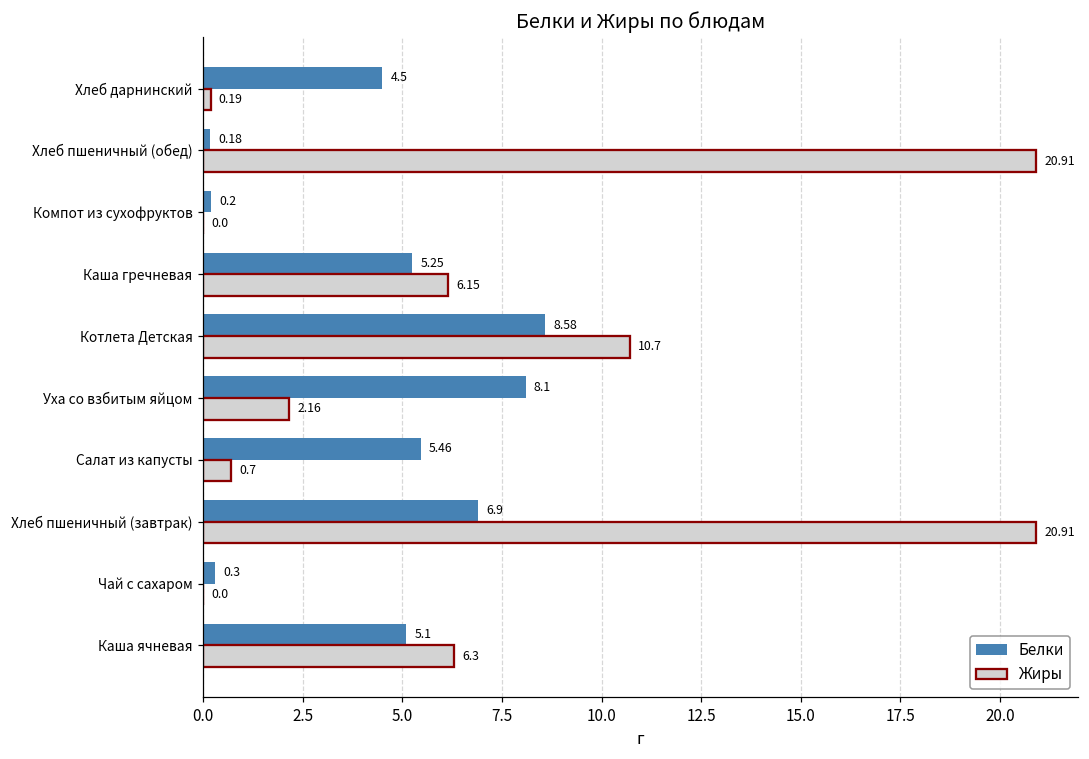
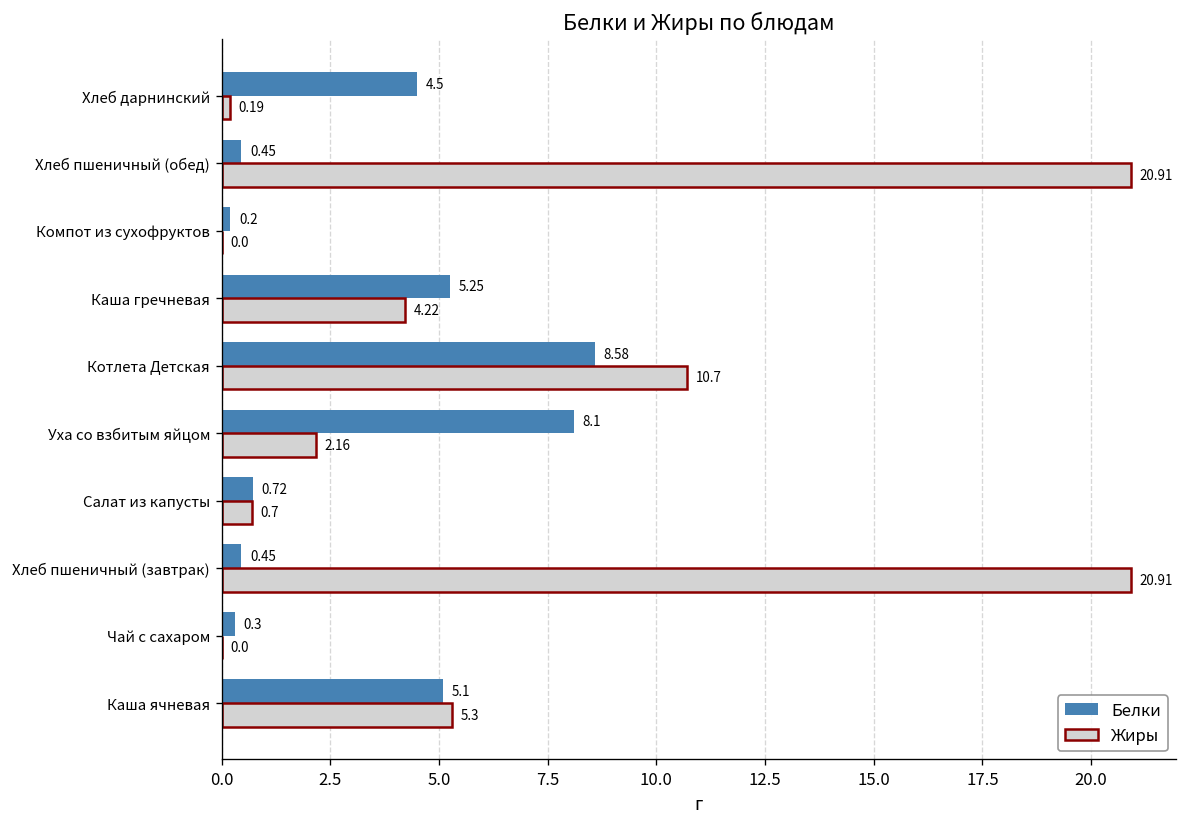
Белки, Хлеб пшеничный (обед): 0.18 -> 0.45
Жиры, Каша гречневая: 6.15 -> 4.22
Белки, Салат из капусты: 5.46 -> 0.72
Белки, Хлеб пшеничный (завтрак): 6.9 -> 0.45
Жиры, Каша ячневая: 6.3 -> 5.3
